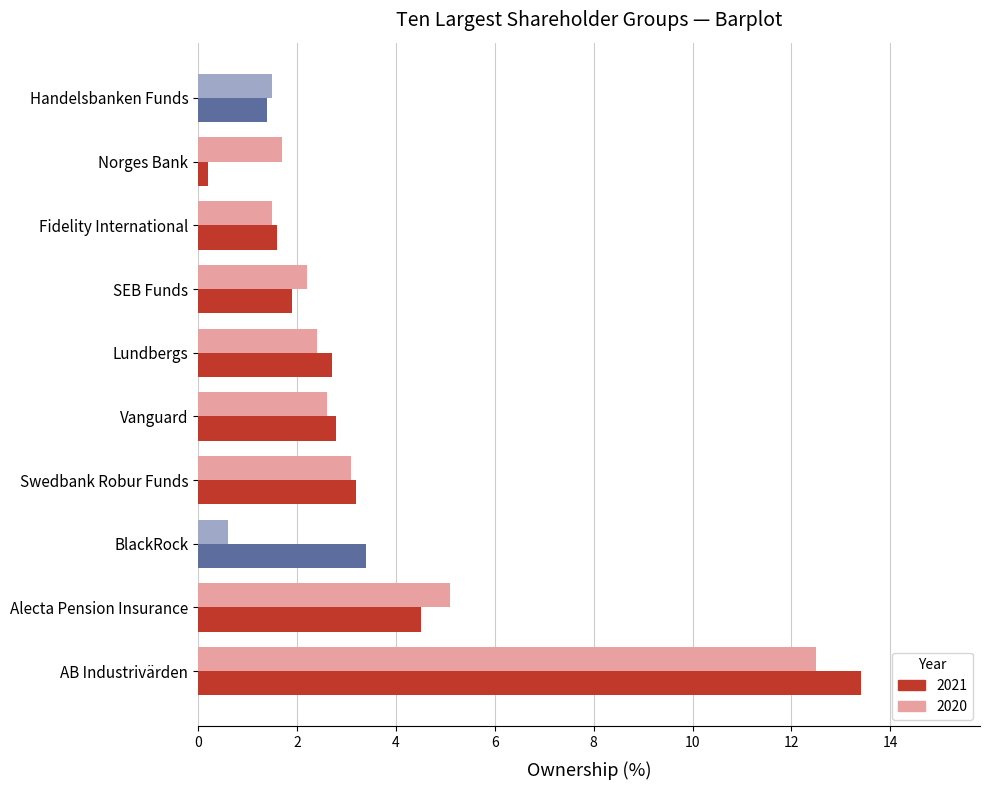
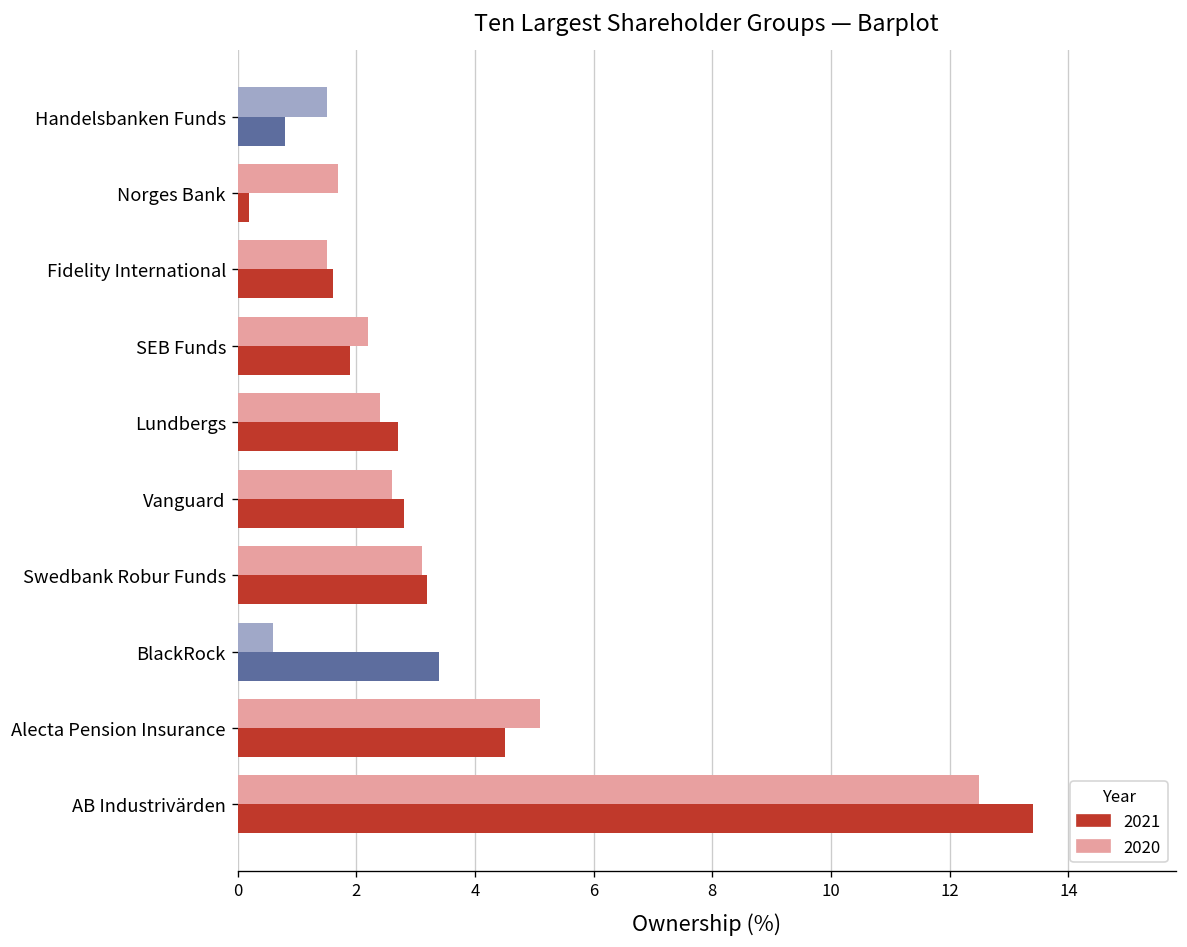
2021, Handelsbanken Funds: 1.4 -> 0.8
